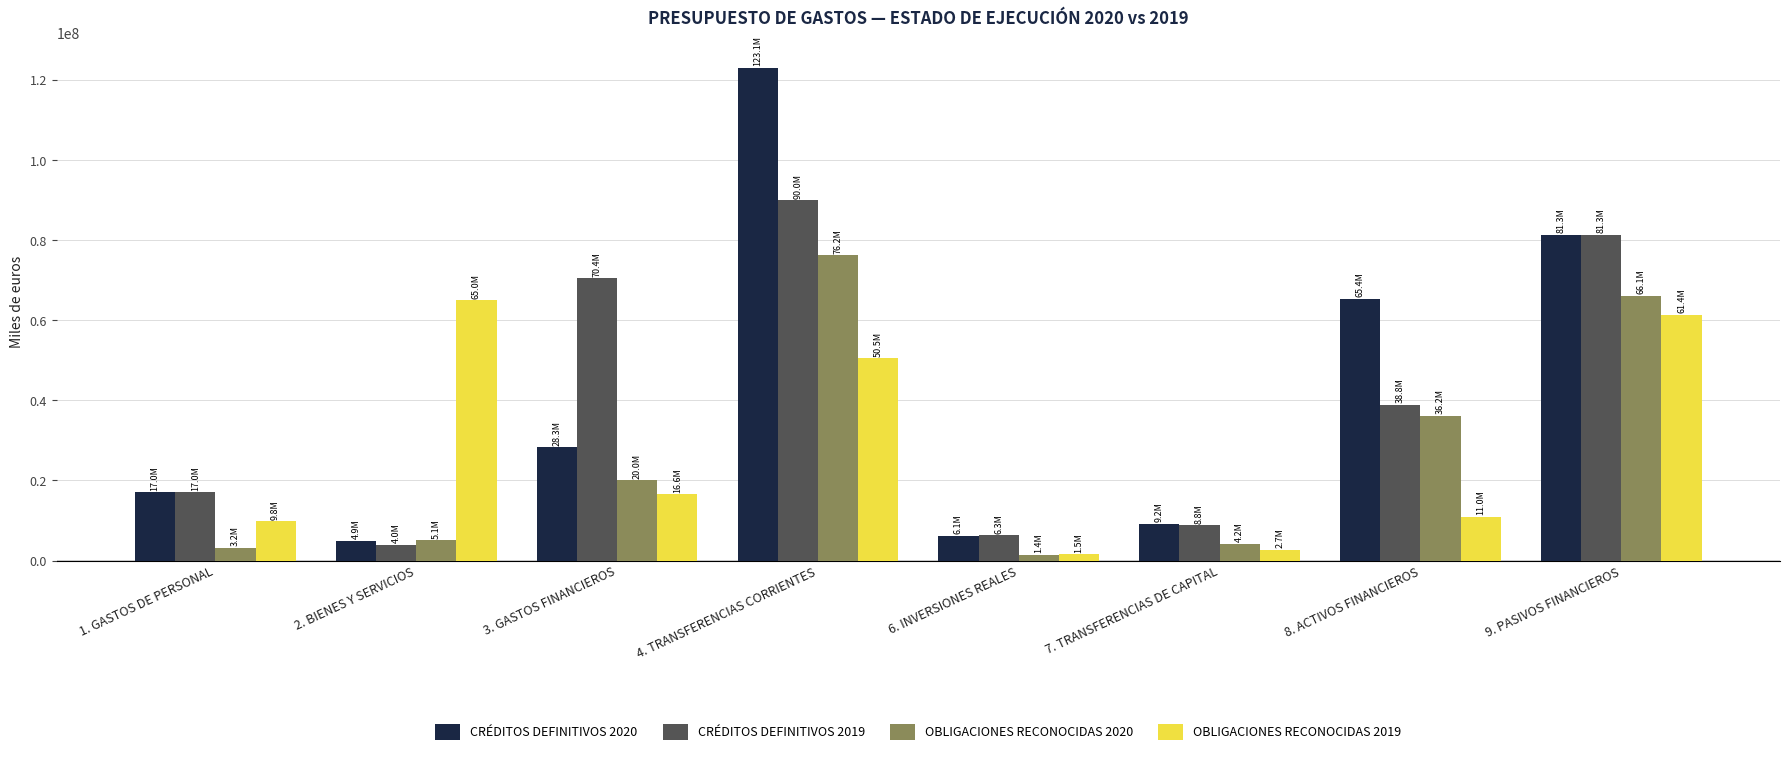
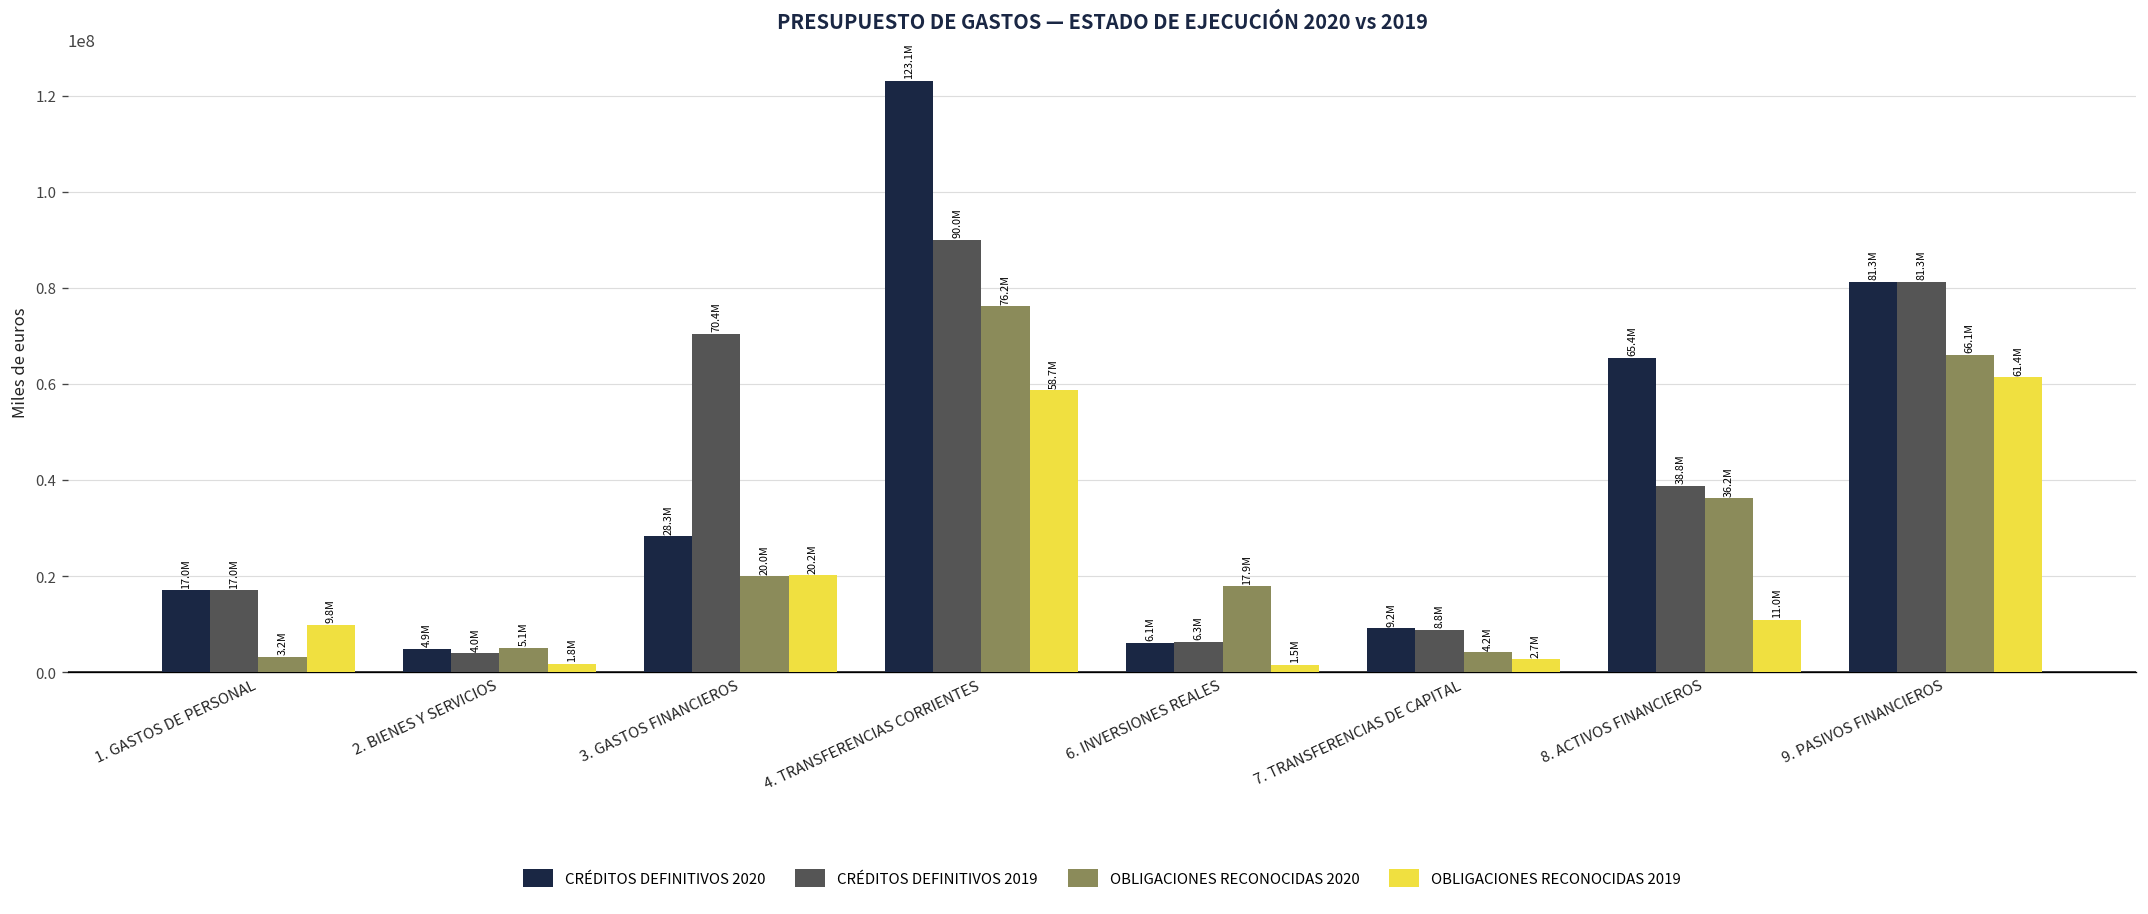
OBLIGACIONES RECONOCIDAS 2019, 2. BIENES Y SERVICIOS: 65.0M -> 1.8M
OBLIGACIONES RECONOCIDAS 2019, 3. GASTOS FINANCIEROS: 16.6M -> 20.2M
OBLIGACIONES RECONOCIDAS 2019, 4. TRANSFERENCIAS CORRIENTES: 50.5M -> 58.7M
OBLIGACIONES RECONOCIDAS 2020, 6. INVERSIONES REALES: 1.4M -> 17.9M
